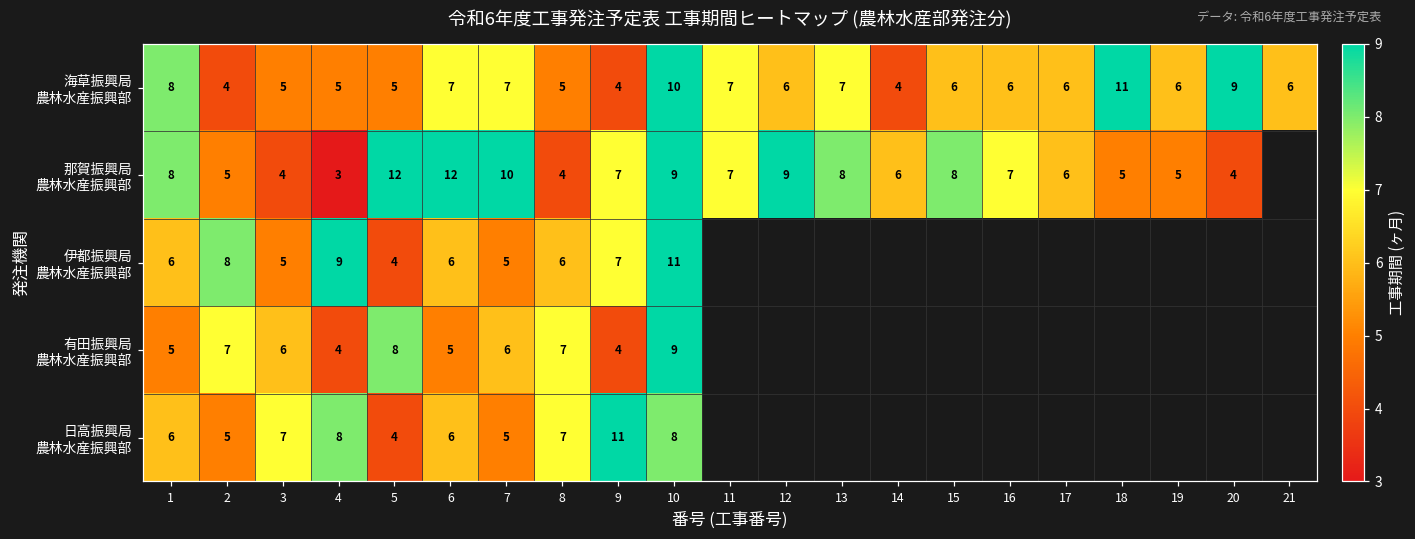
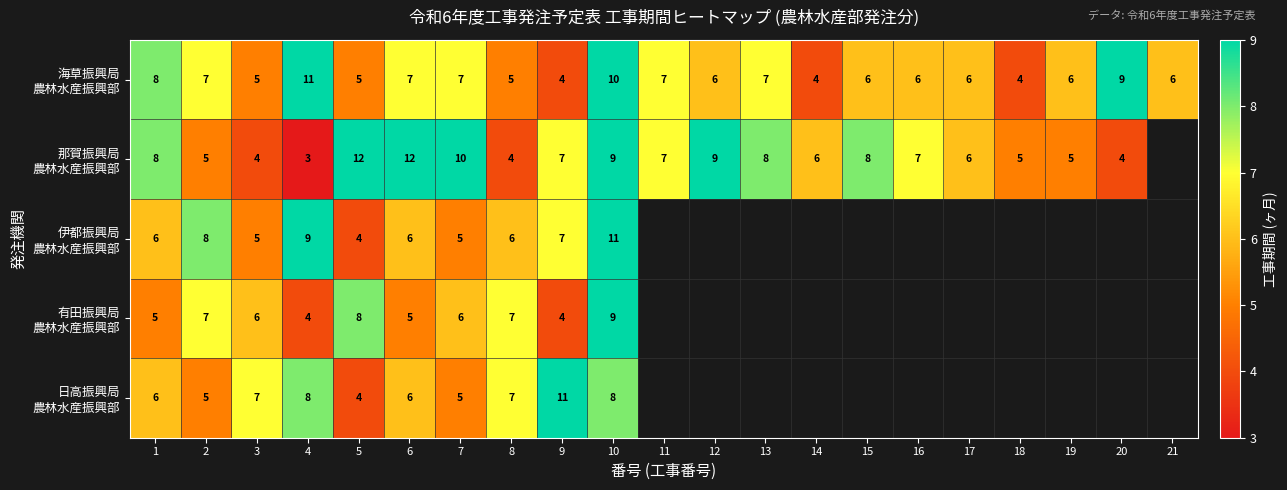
海草振興局 農林水産振興部, 2: 4 -> 7
海草振興局 農林水産振興部, 4: 5 -> 11
海草振興局 農林水産振興部, 18: 11 -> 4
